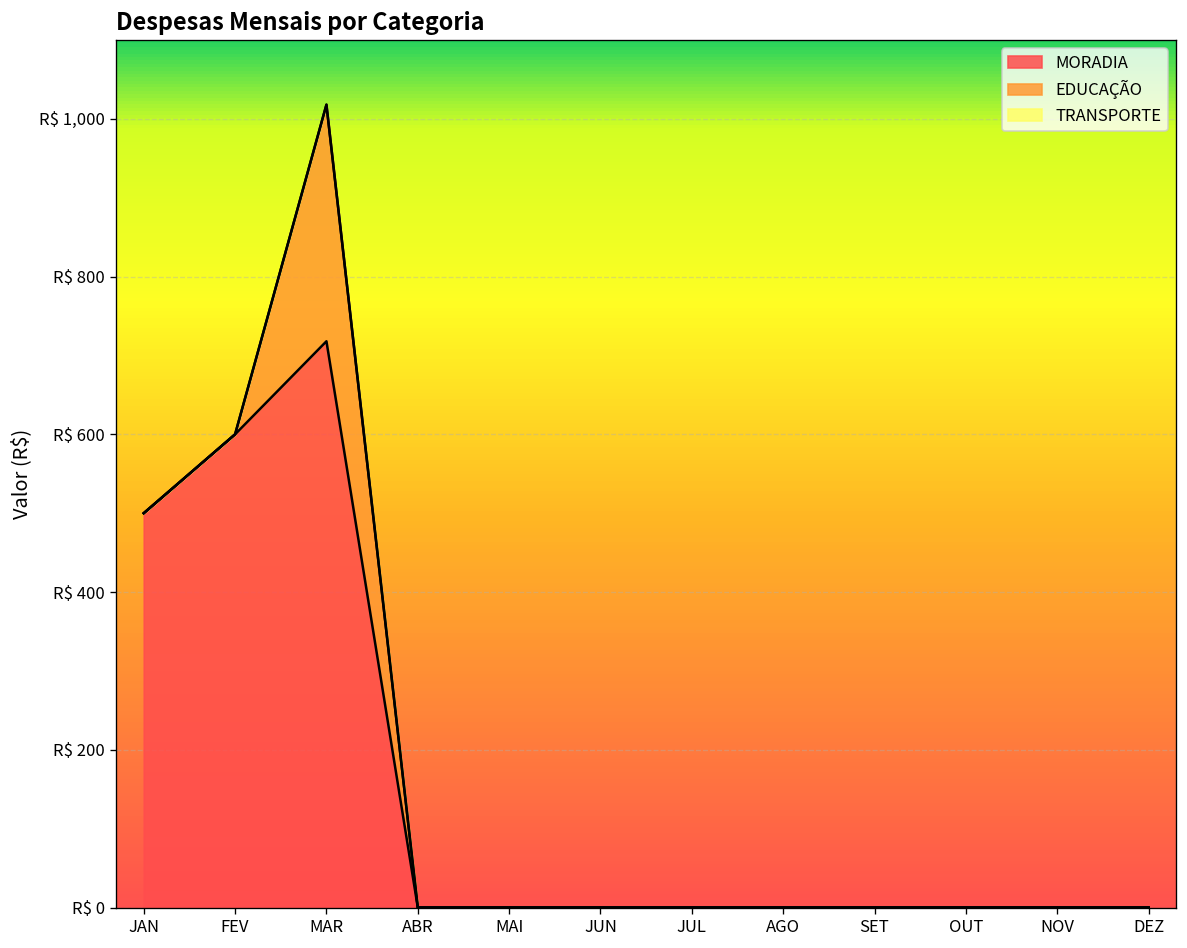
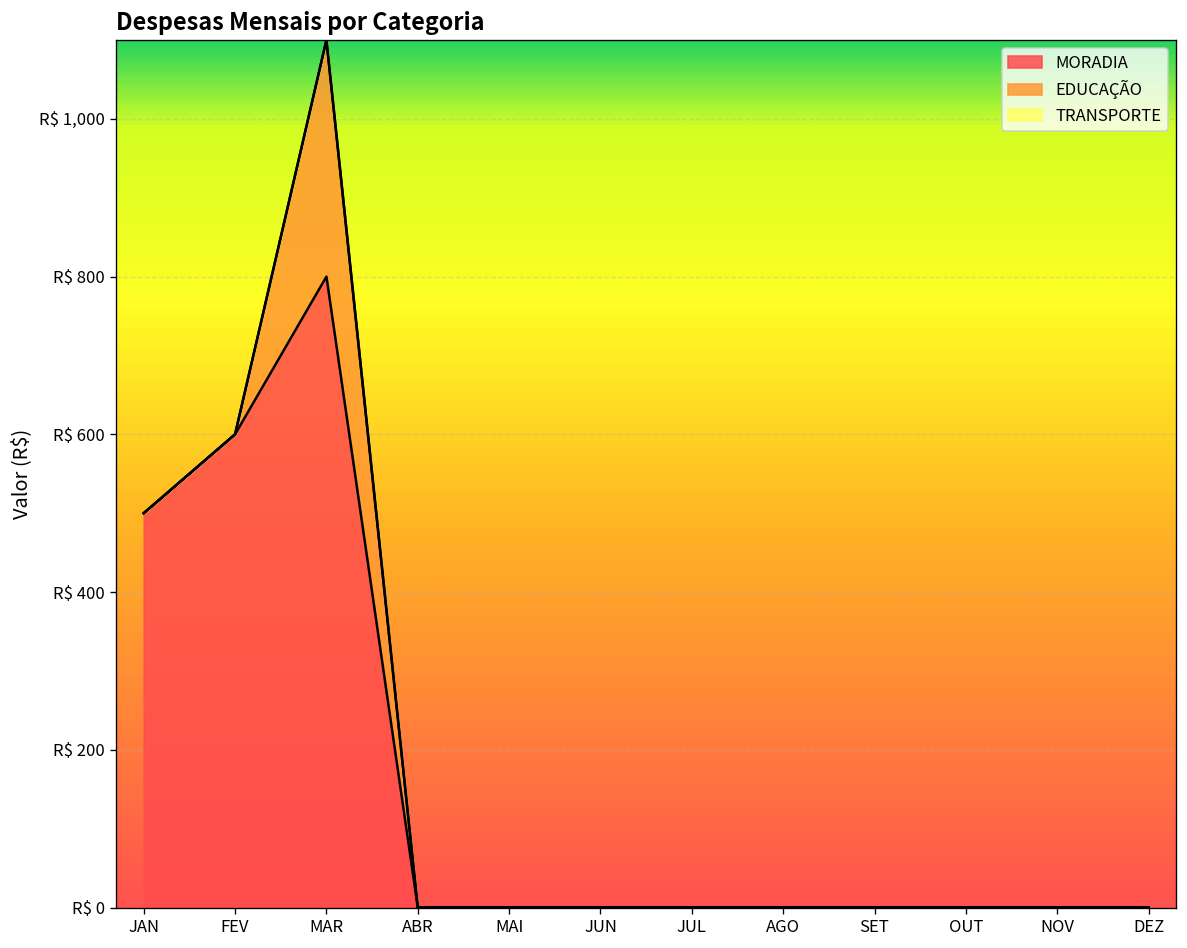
MORADIA, MAR: R$ 720 -> R$ 800
